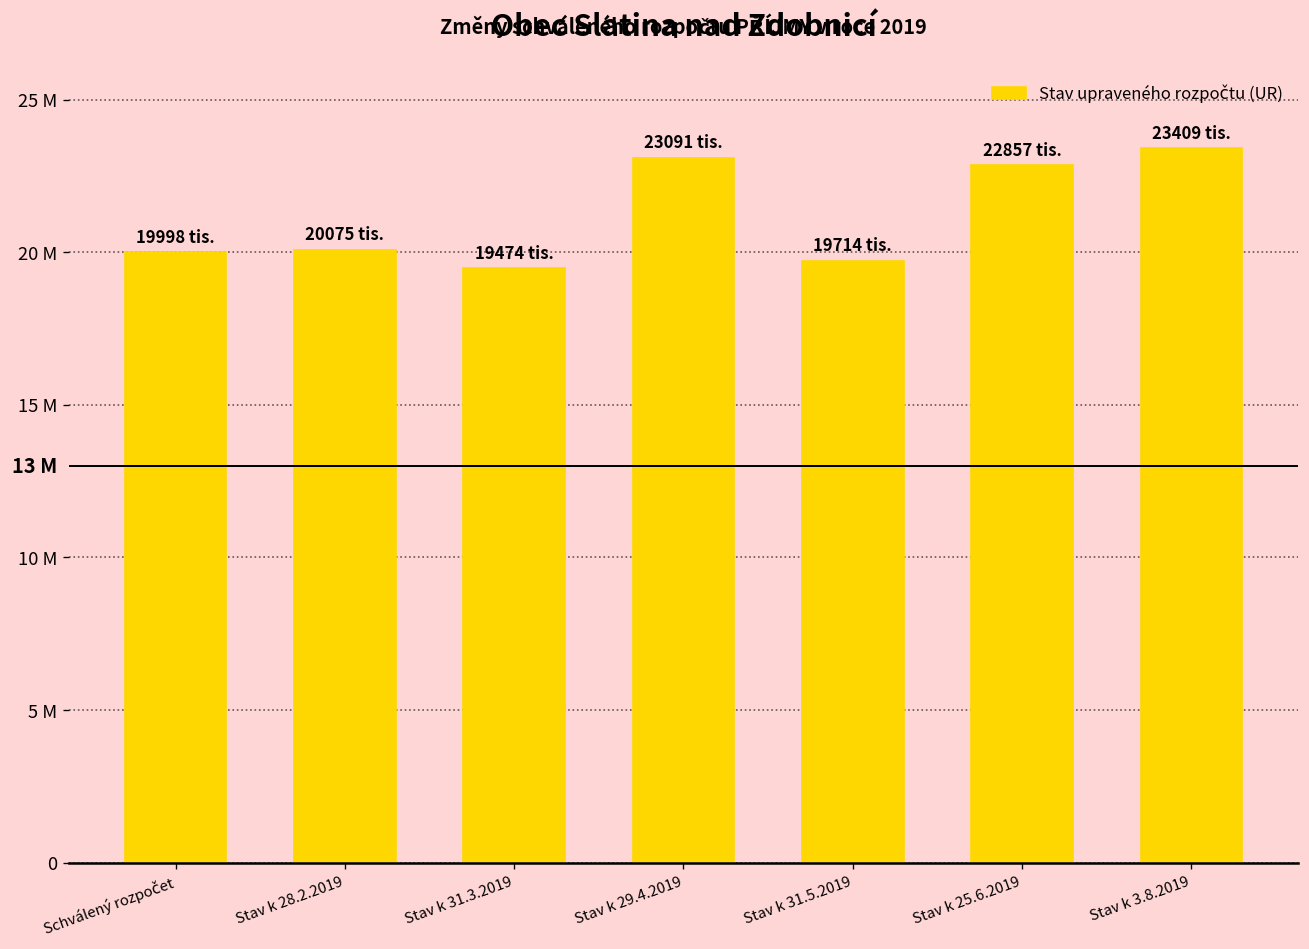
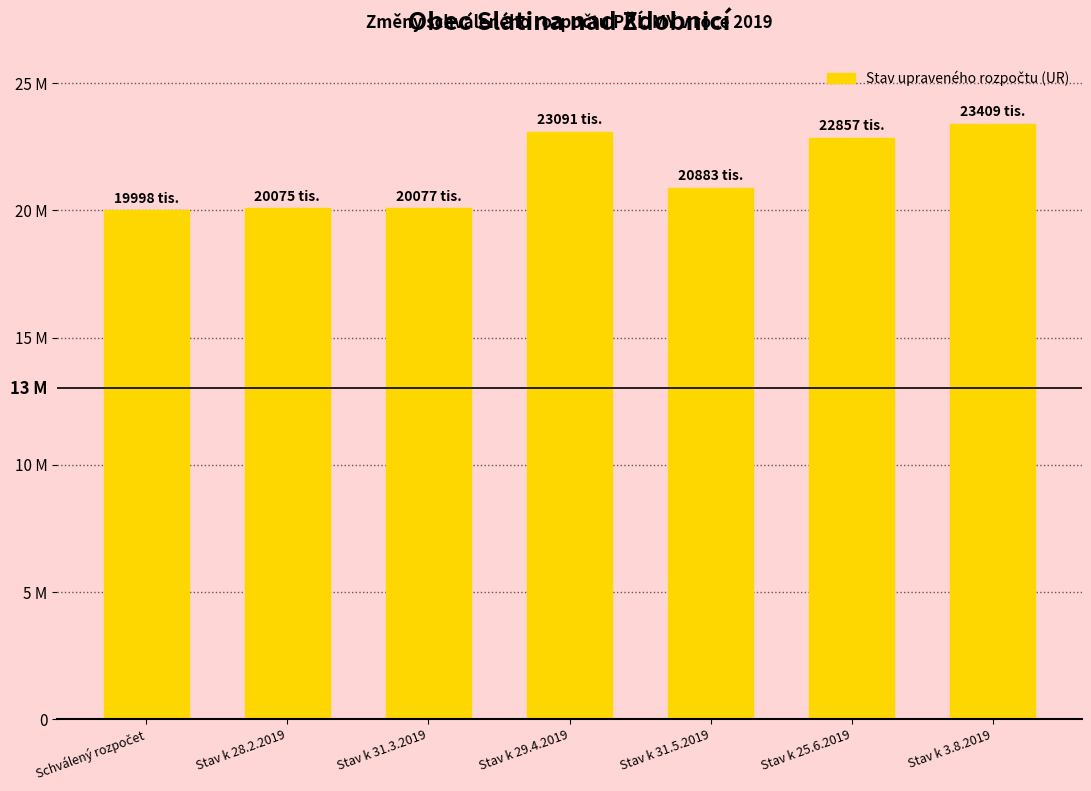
Stav k 31.3.2019: 19474 -> 20077
Stav k 31.5.2019: 19714 -> 20883
